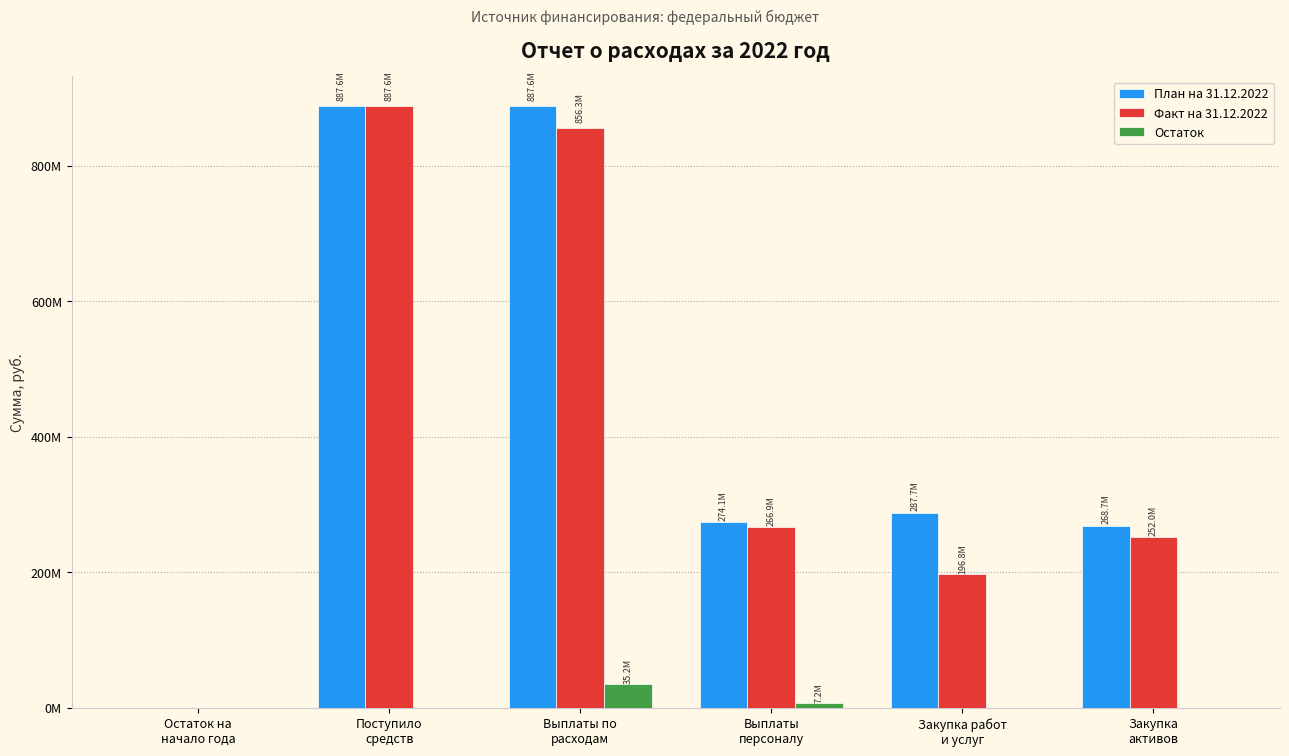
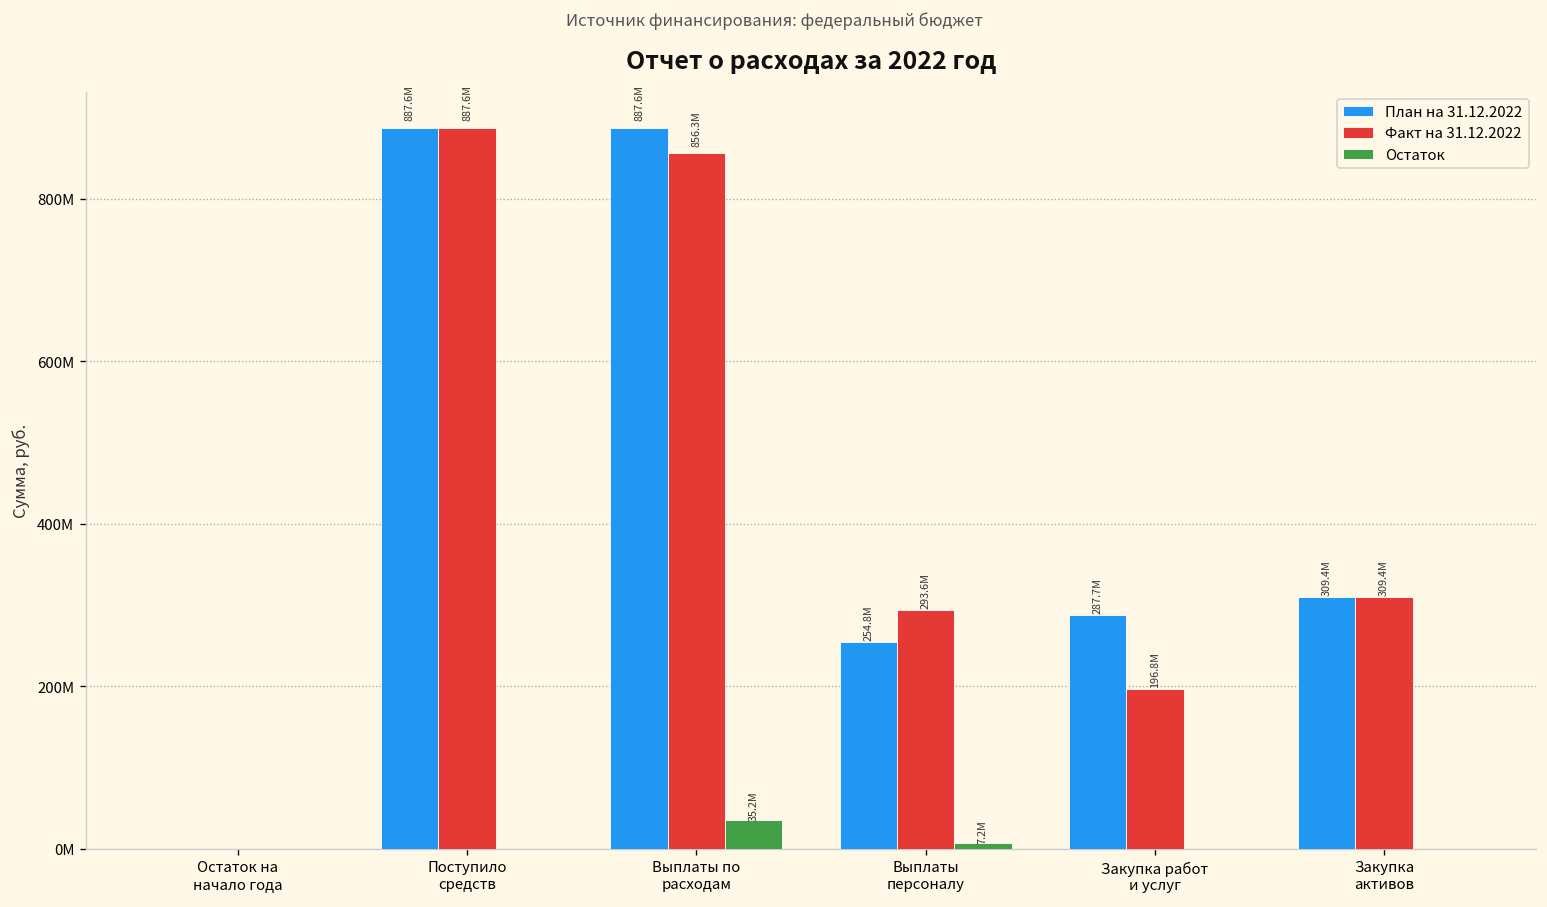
План на 31.12.2022, Выплаты персоналу: 274.1М -> 254.8М
Факт на 31.12.2022, Выплаты персоналу: 266.9М -> 293.6М
План на 31.12.2022, Закупка активов: 268.7М -> 309.4М
Факт на 31.12.2022, Закупка активов: 252.0М -> 309.4М
